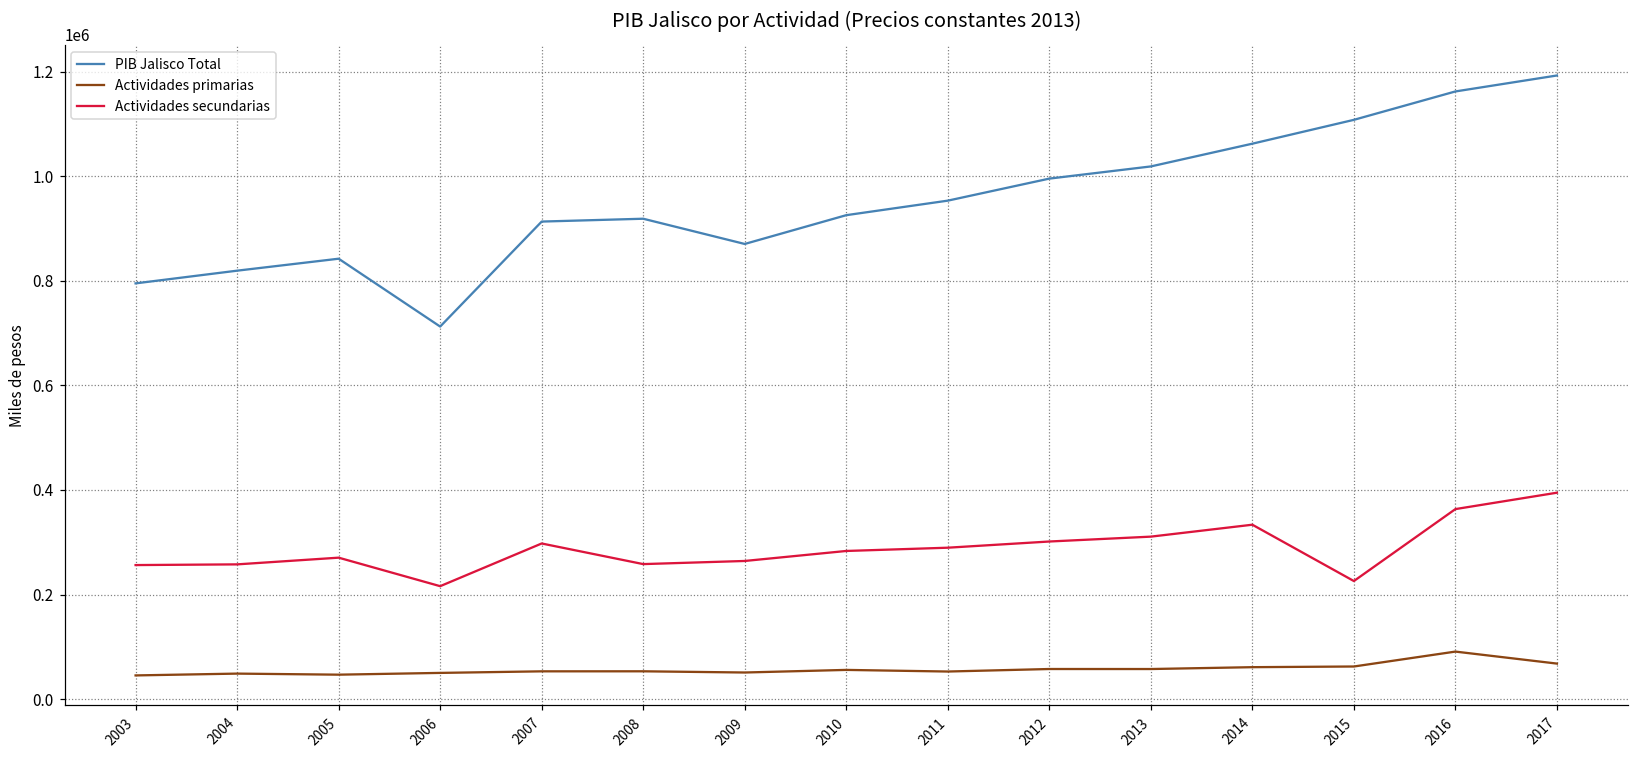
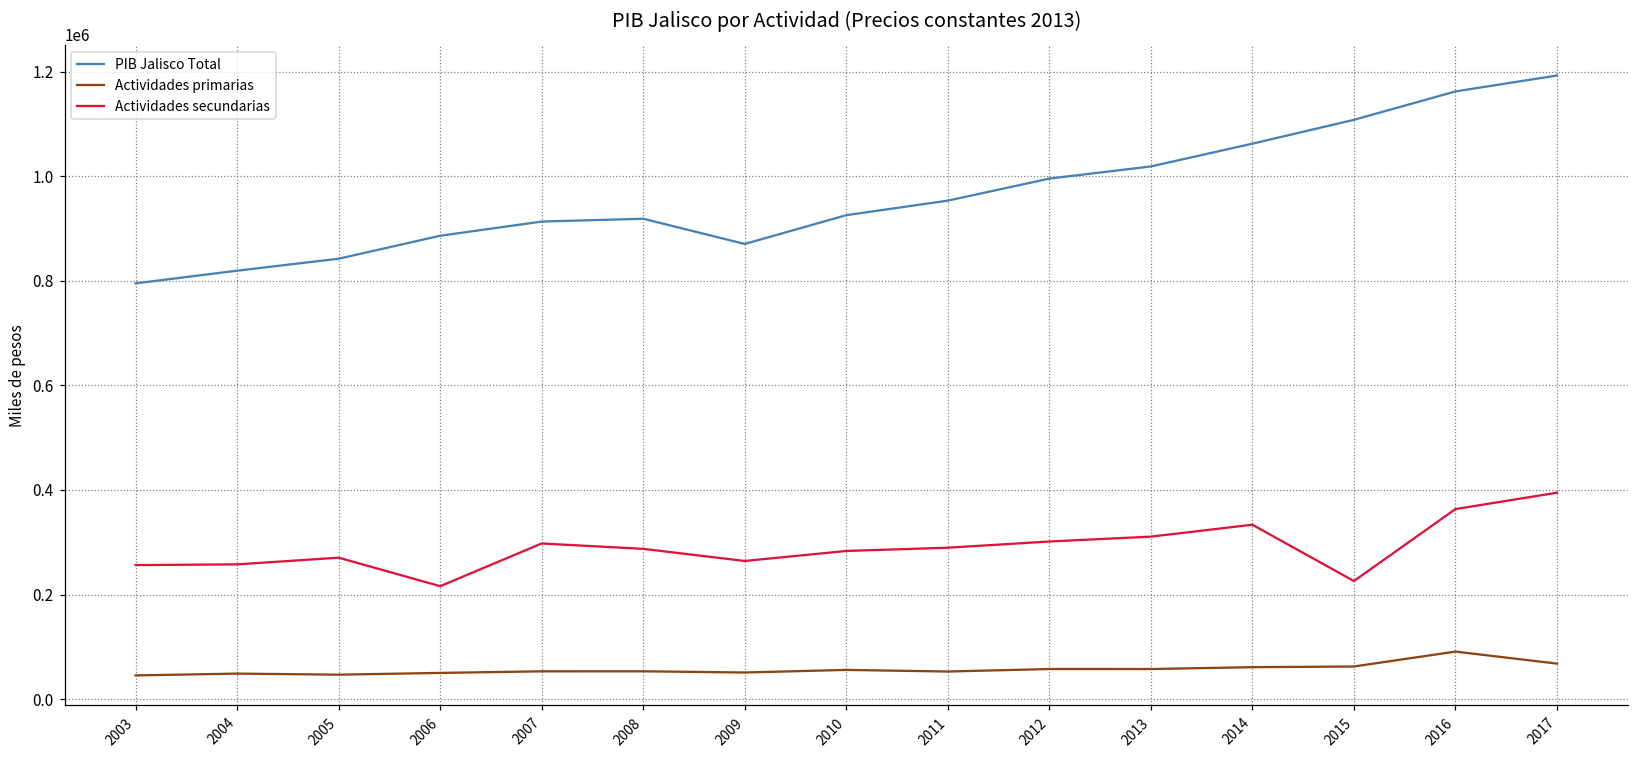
PIB Jalisco Total, 2006: 710000 -> 890000
Actividades secundarias, 2008: 260000 -> 290000
